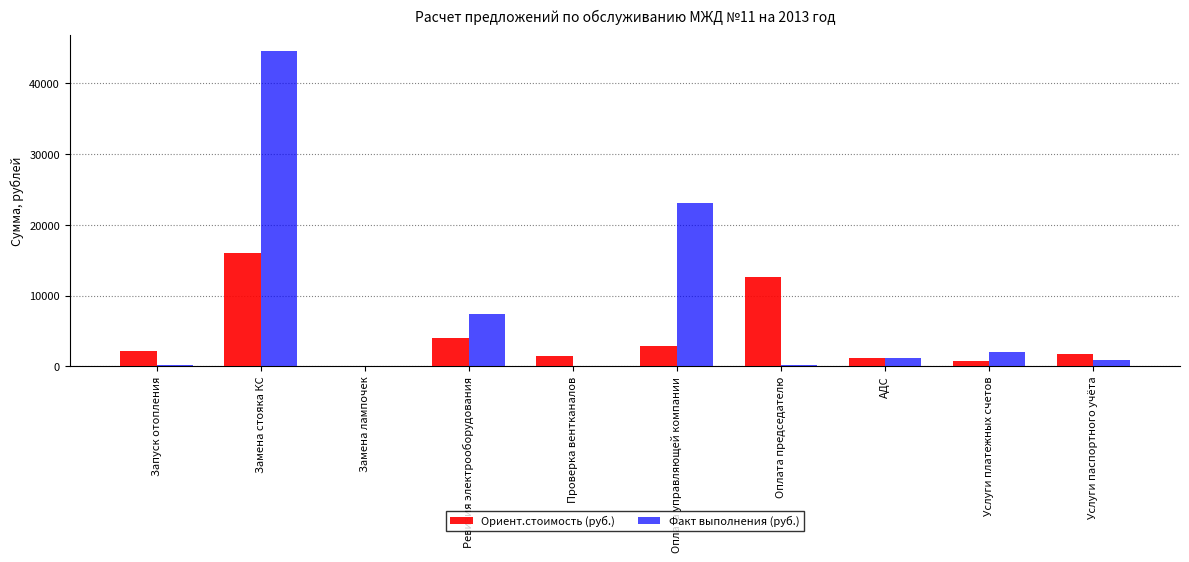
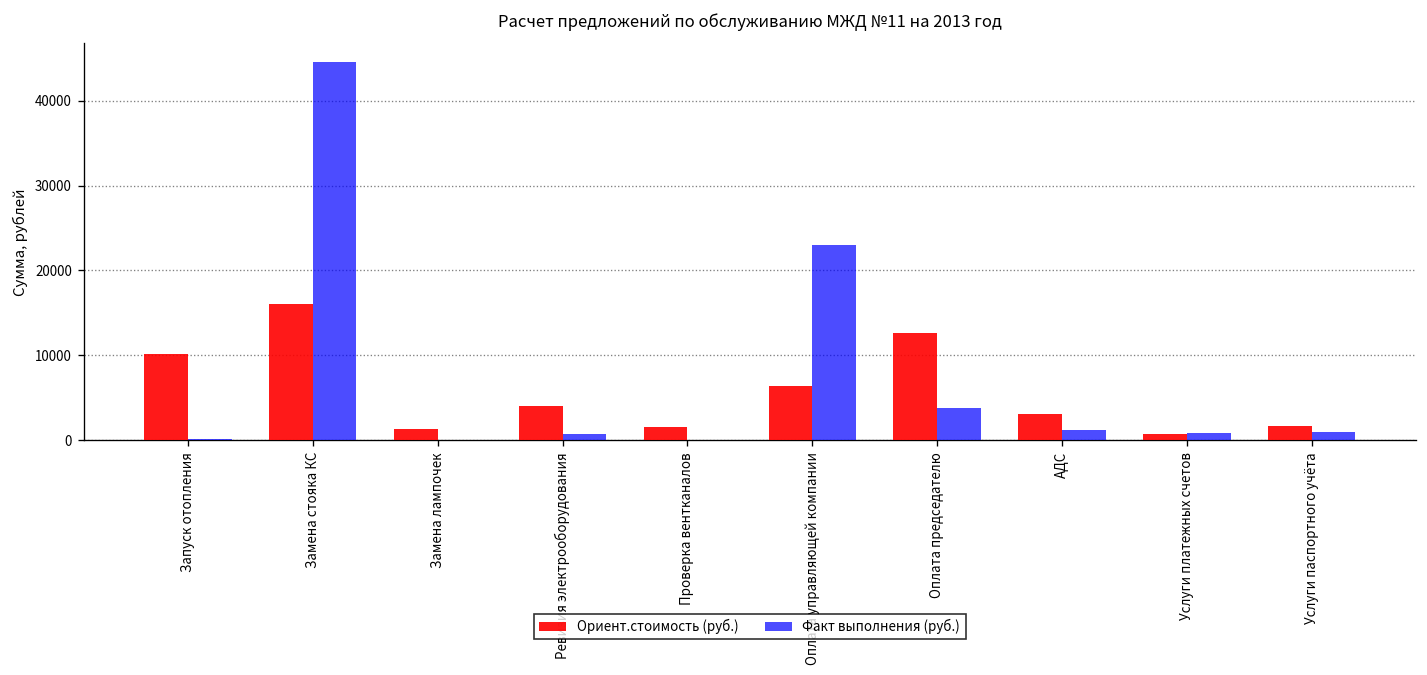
Ориент.стоимость (руб.), Запуск отопления: 2000 -> 10000
Ориент.стоимость (руб.), Замена лампочек: 0 -> 1000
Факт выполнения (руб.), Ревизия электрооборудования: 7000 -> 1000
Ориент.стоимость (руб.), Оплата управляющей компании: 3000 -> 6000
Факт выполнения (руб.), Оплата председателю: 0 -> 4000
Ориент.стоимость (руб.), АДС: 1000 -> 3000
Факт выполнения (руб.), Услуги платежных счетов: 2000 -> 1000
